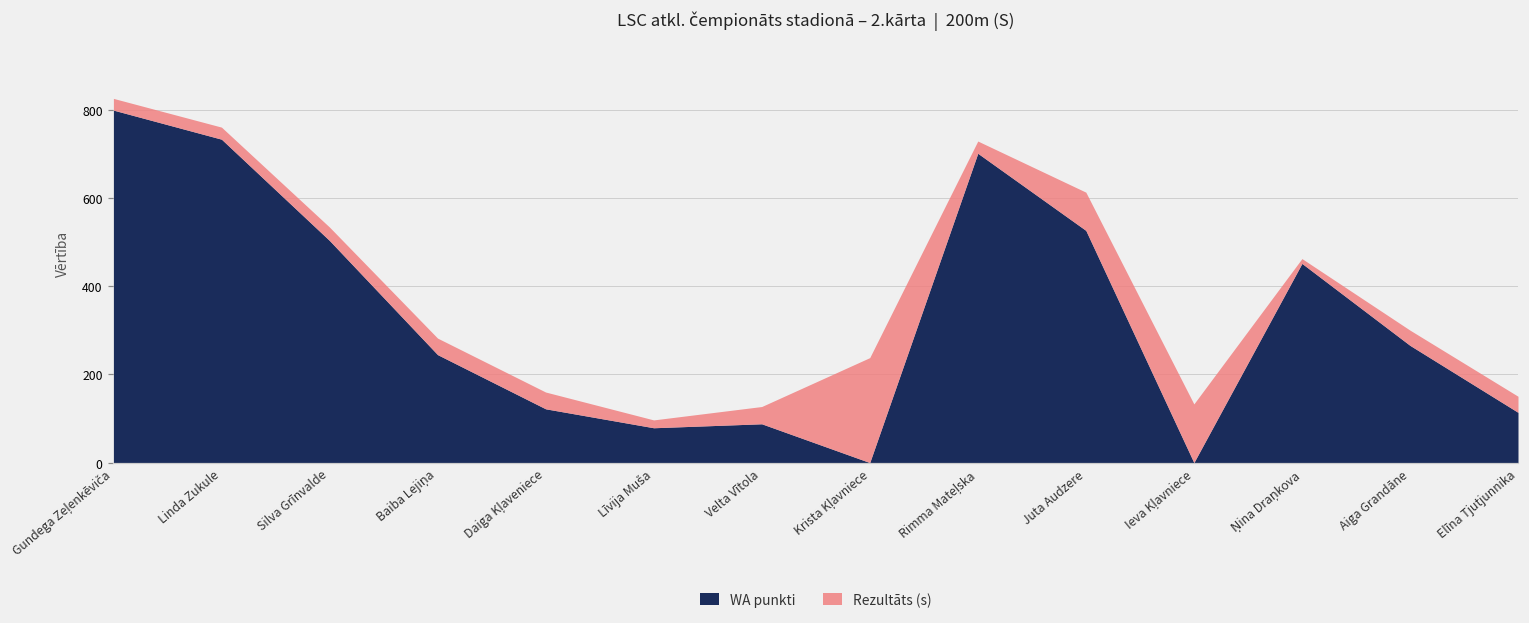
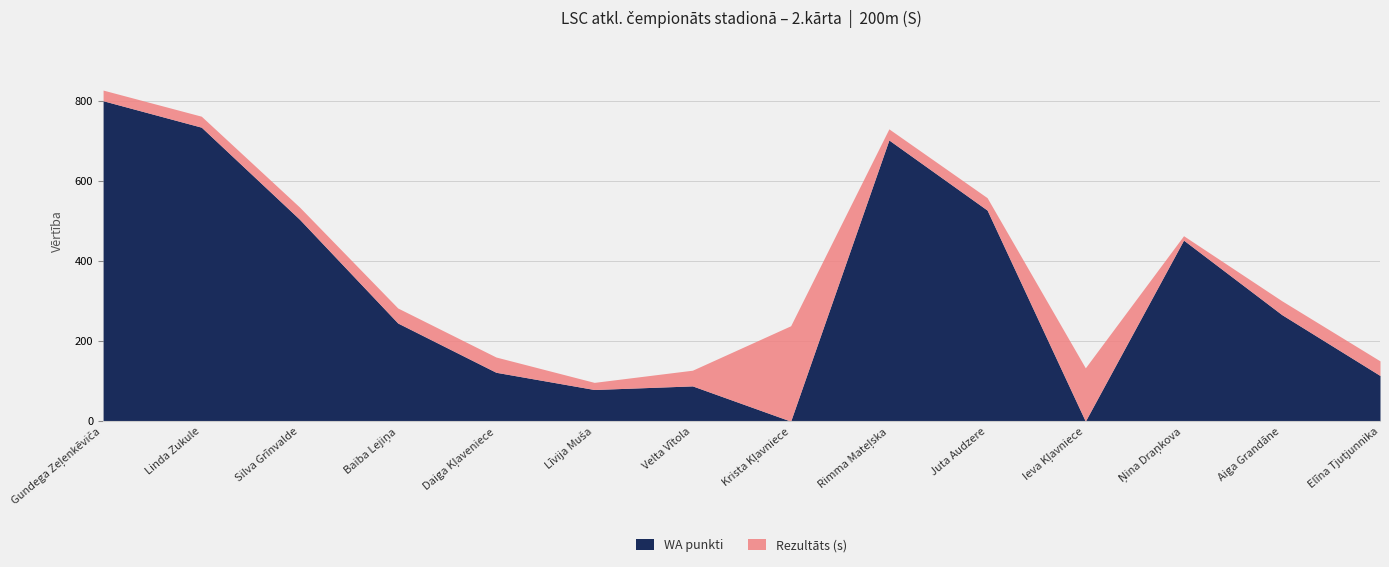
Rezultāts (s), Juta Audzere: 90 -> 30
